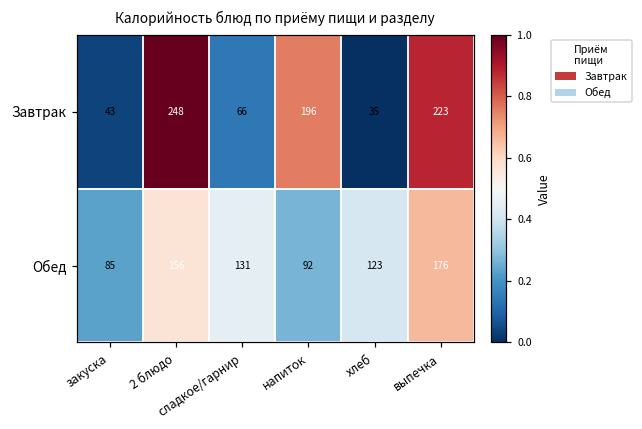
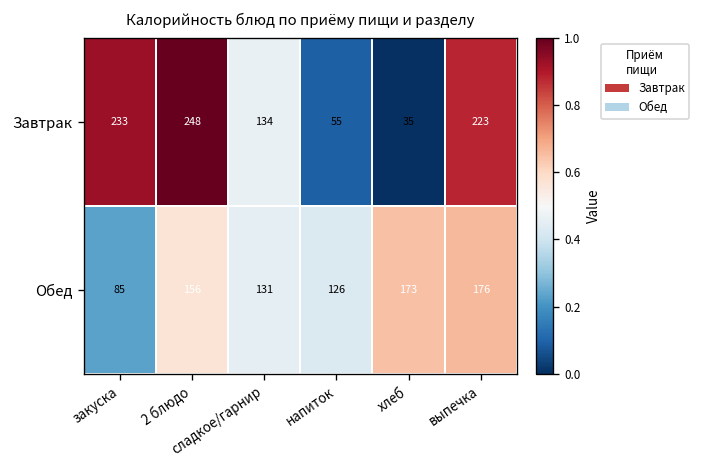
Завтрак, закуска: 43 -> 233
Завтрак, сладкое/гарнир: 66 -> 134
Завтрак, напиток: 196 -> 55
Обед, напиток: 92 -> 126
Обед, хлеб: 123 -> 173
